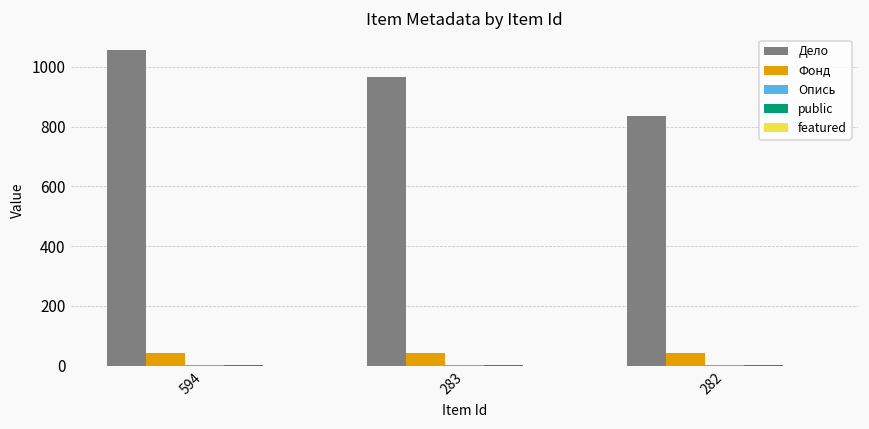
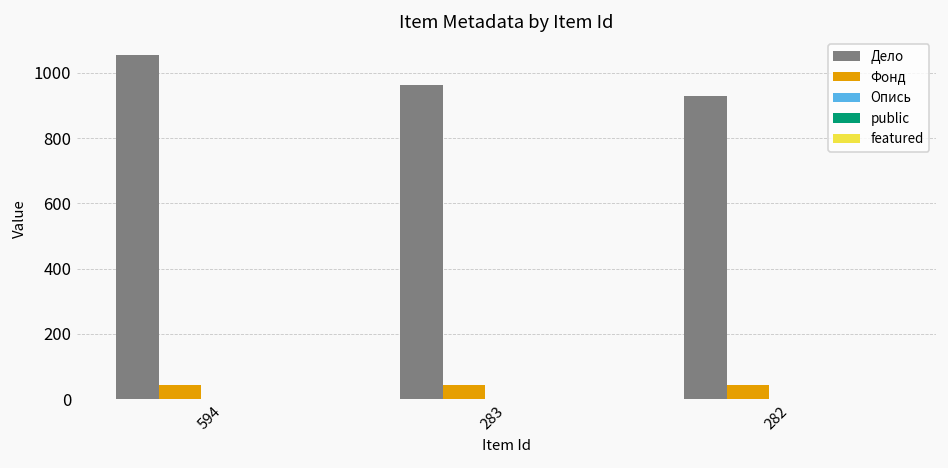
Дело, 282: 830 -> 930
